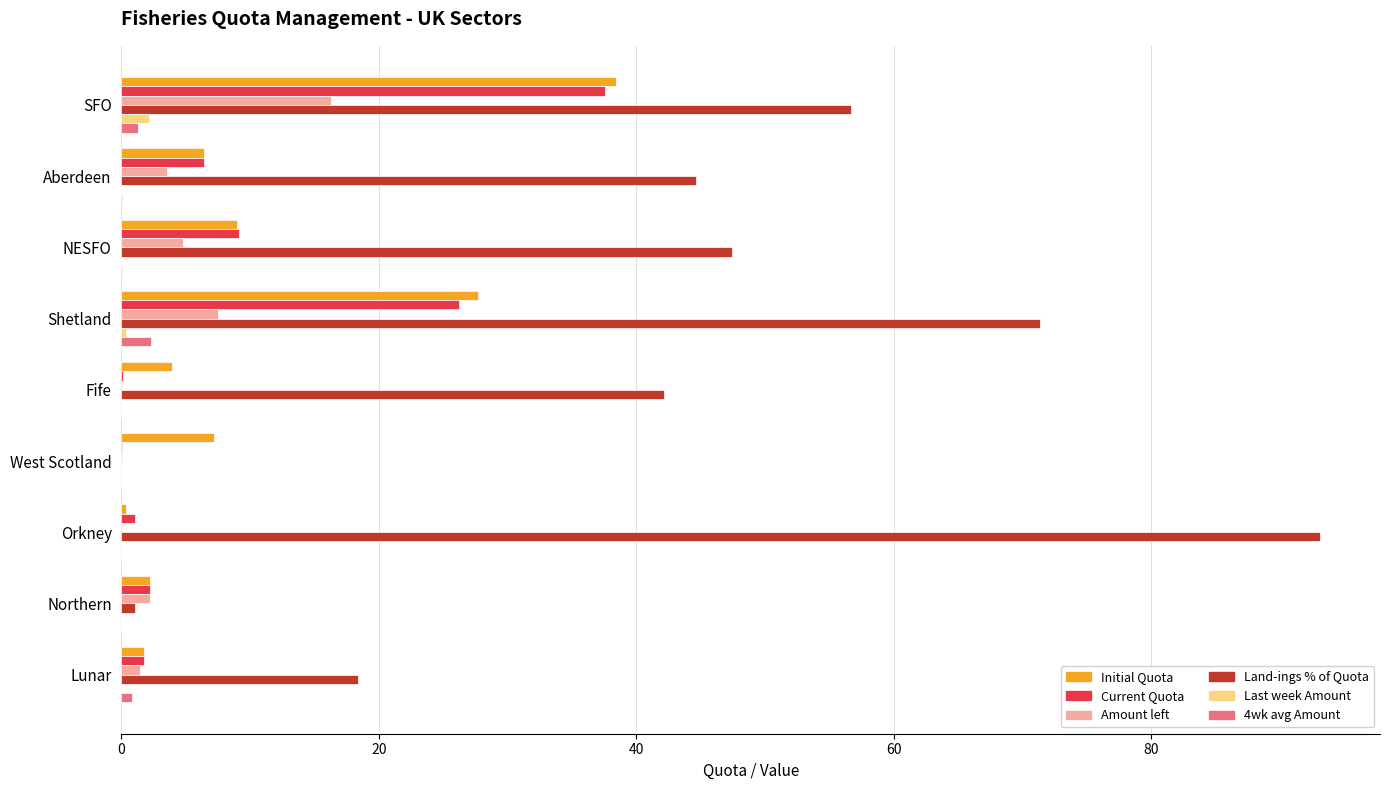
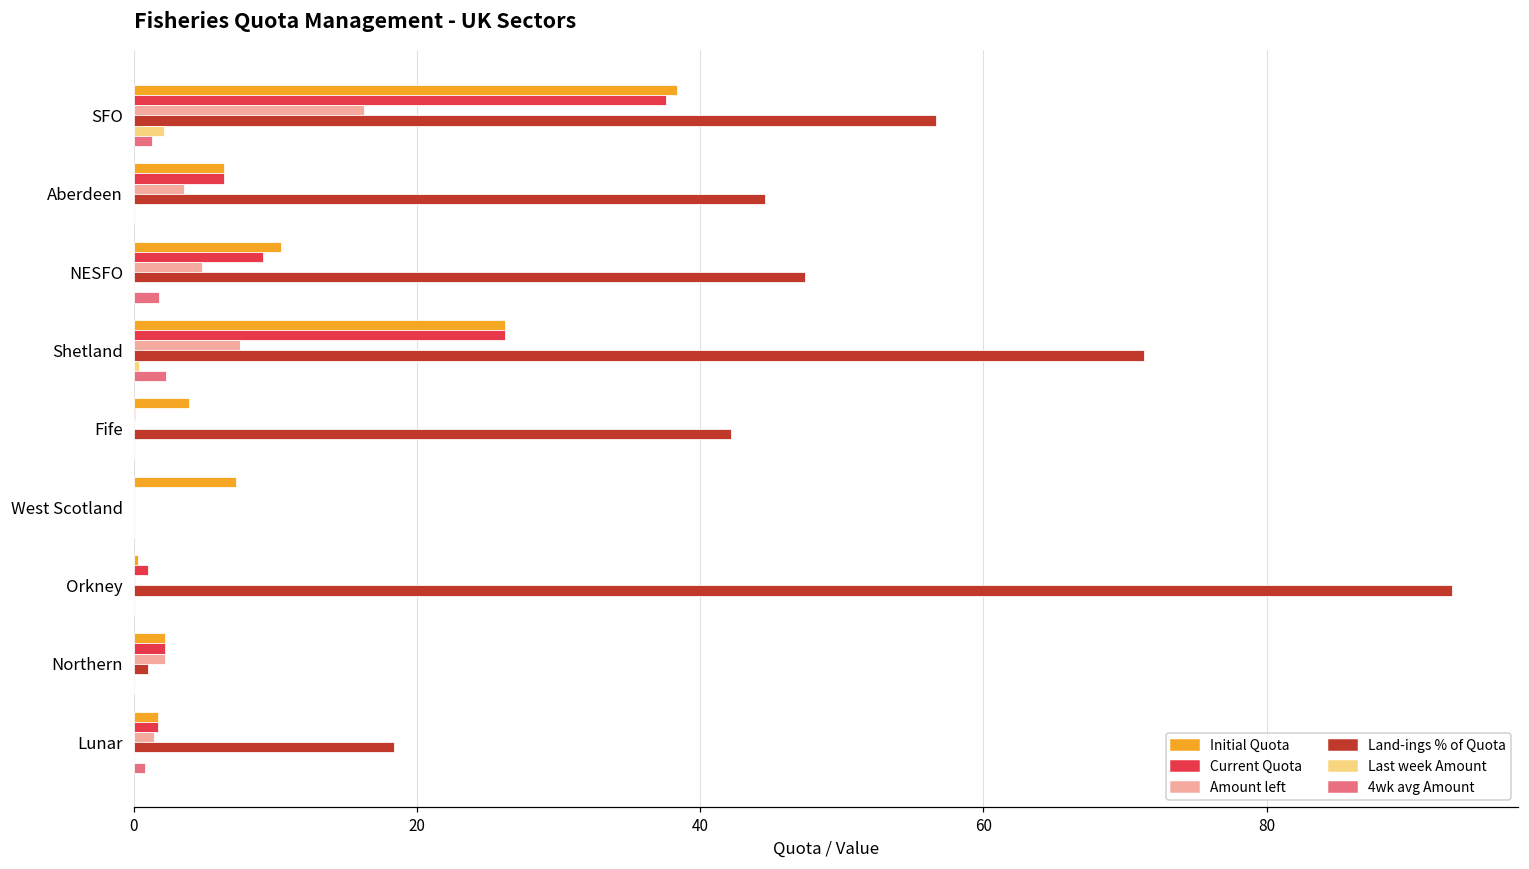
Initial Quota, NESFO: 9.0 -> 10.4
4wk avg Amount, NESFO: 0.1 -> 1.8
Initial Quota, Shetland: 27.7 -> 26.3
